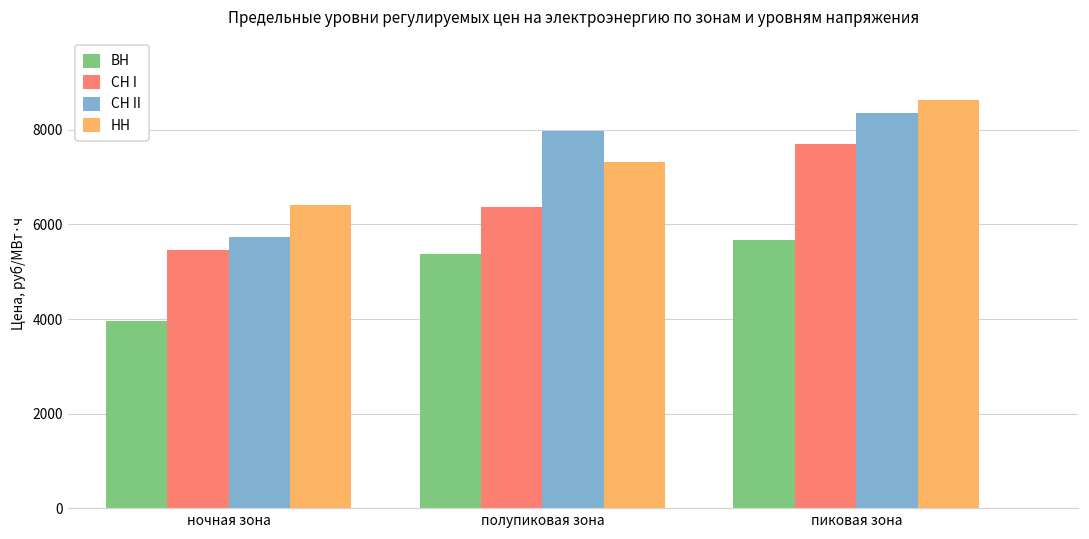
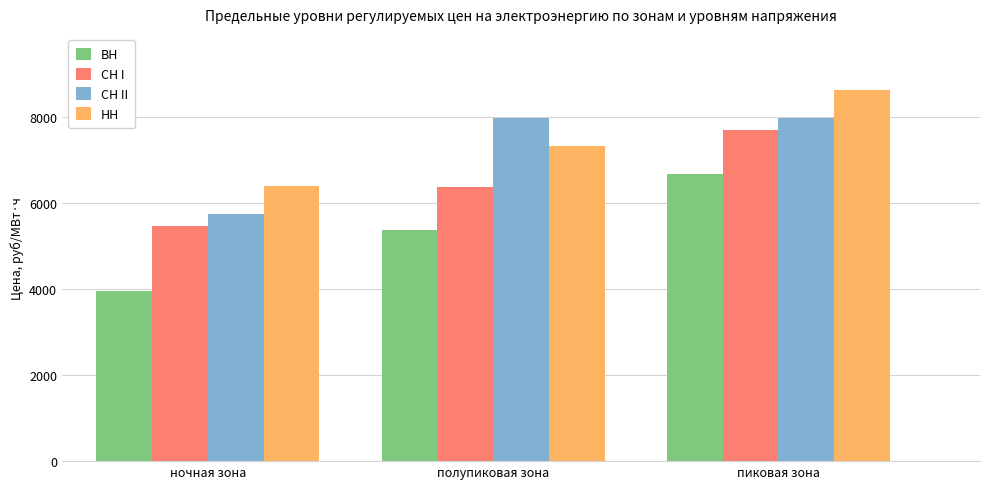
ВН, пиковая зона: 5700 -> 6700
СН II, пиковая зона: 8300 -> 8000
